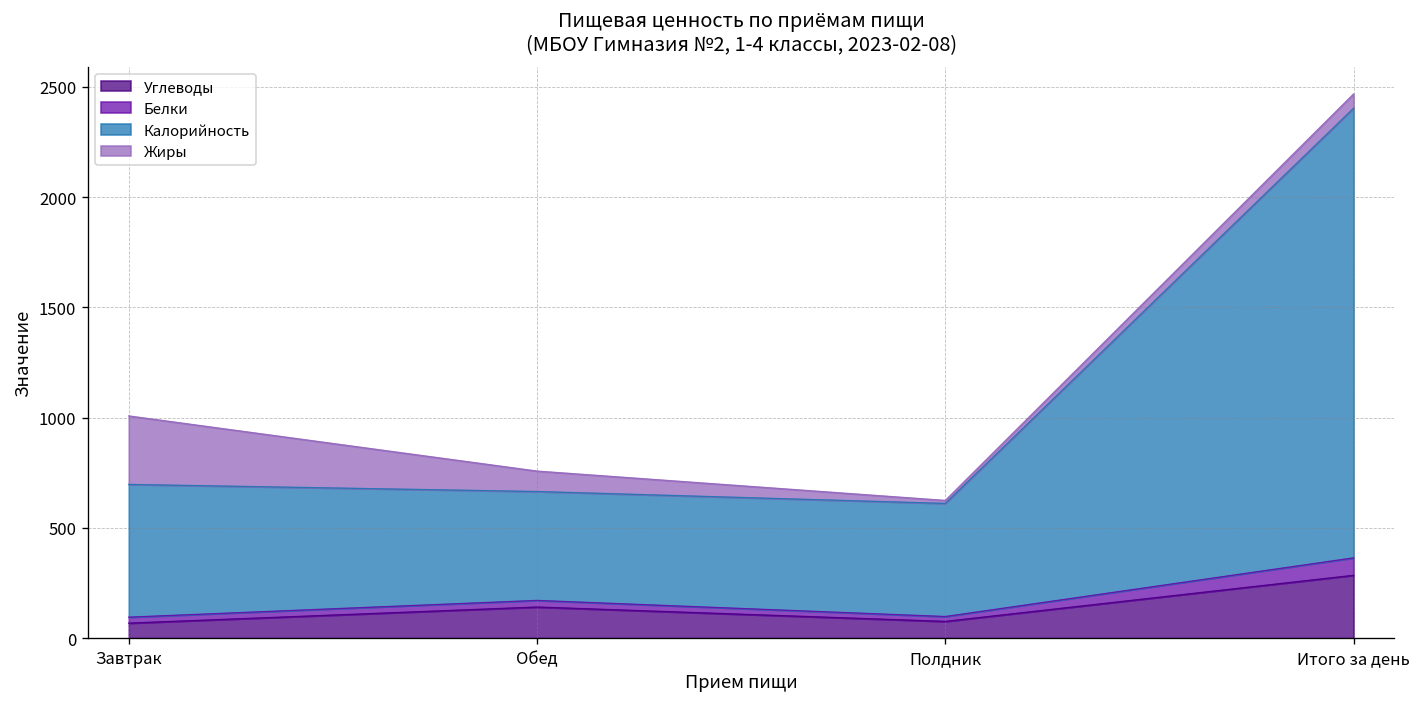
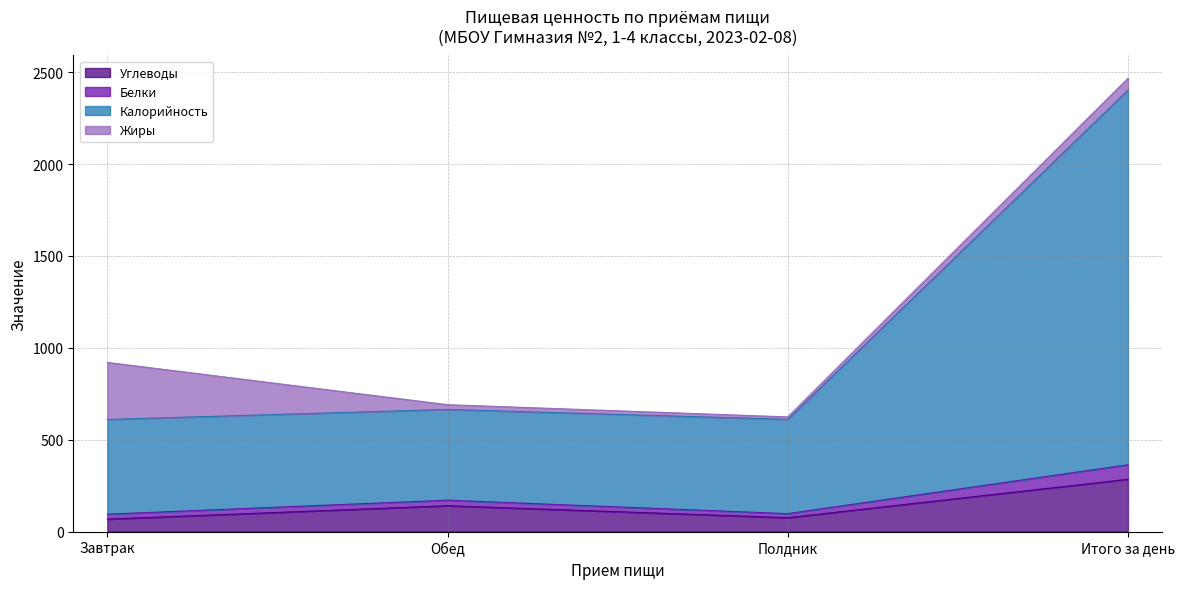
Калорийность, Завтрак: 600 -> 520
Жиры, Обед: 90 -> 30
